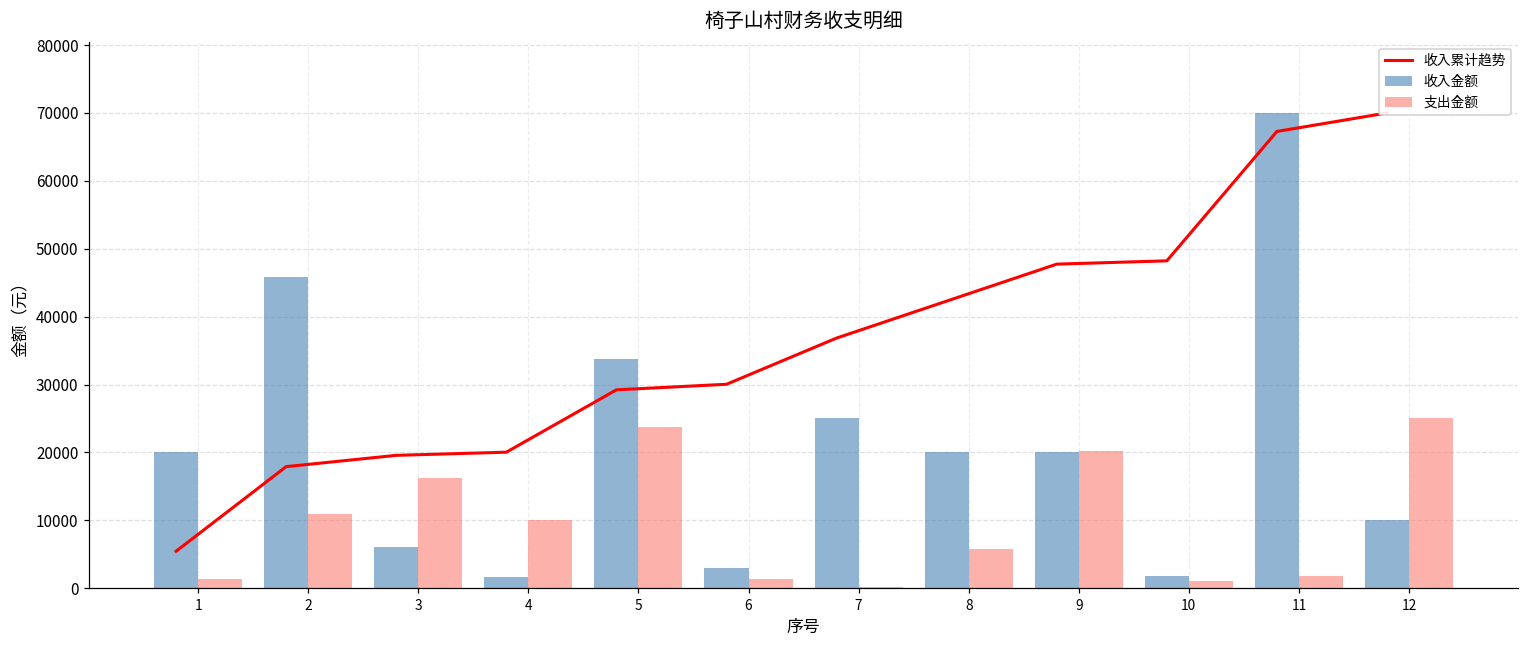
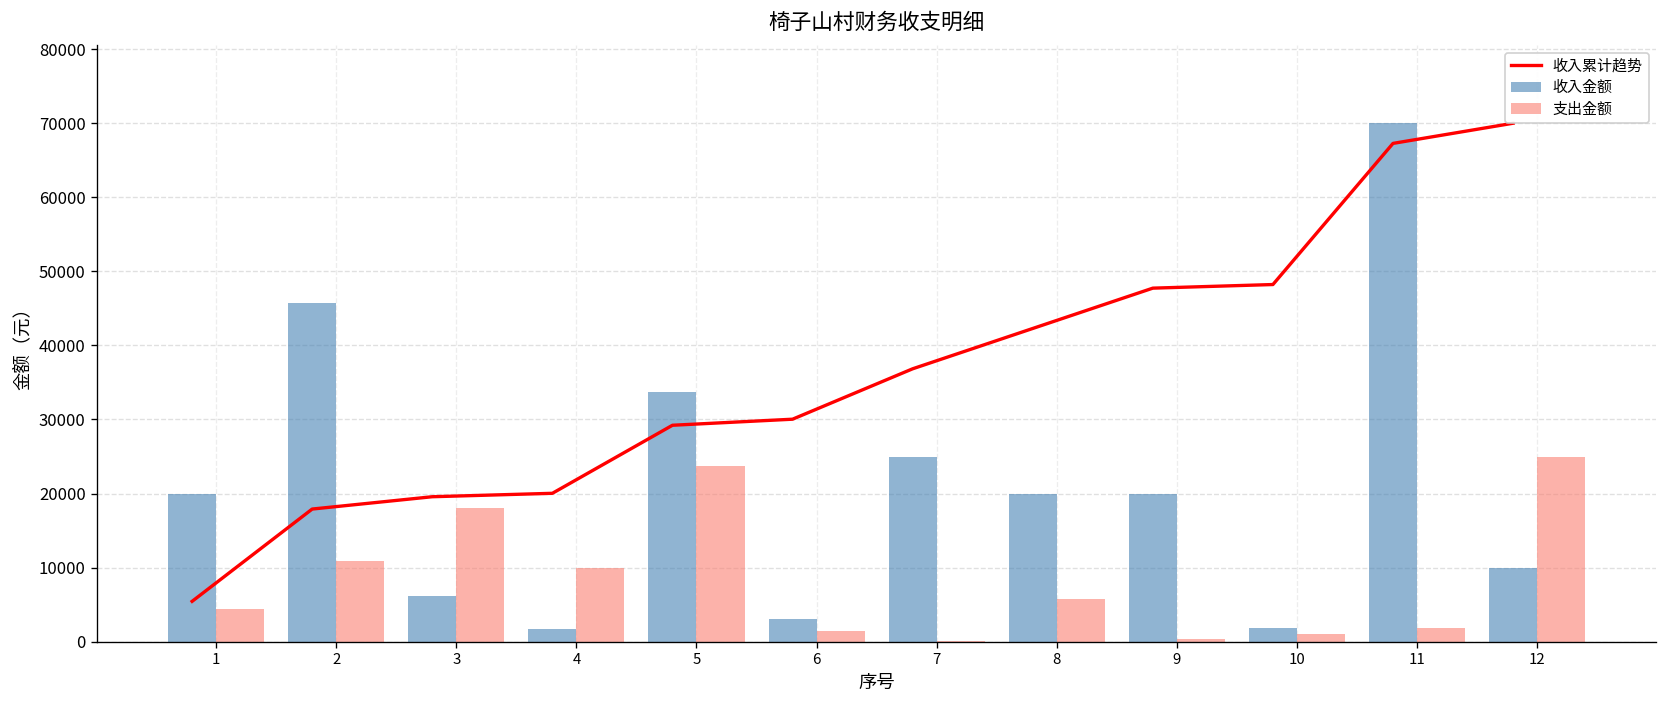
支出金额, 1: 1000 -> 4000
支出金额, 3: 16000 -> 18000
支出金额, 9: 20000 -> 0
